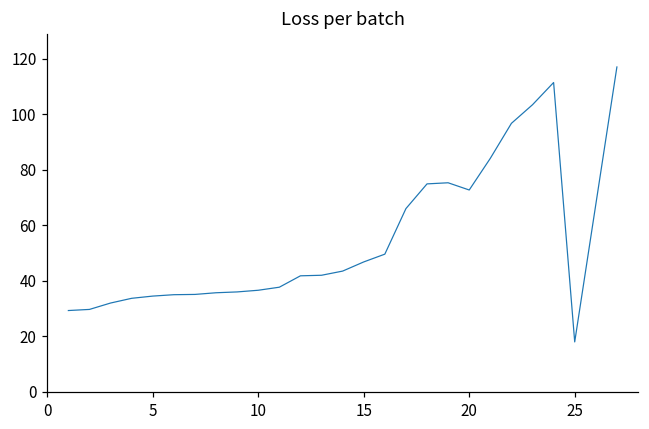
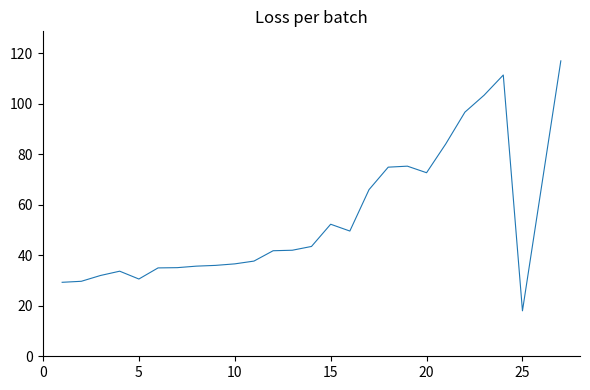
5: 35 -> 31
15: 47 -> 52
